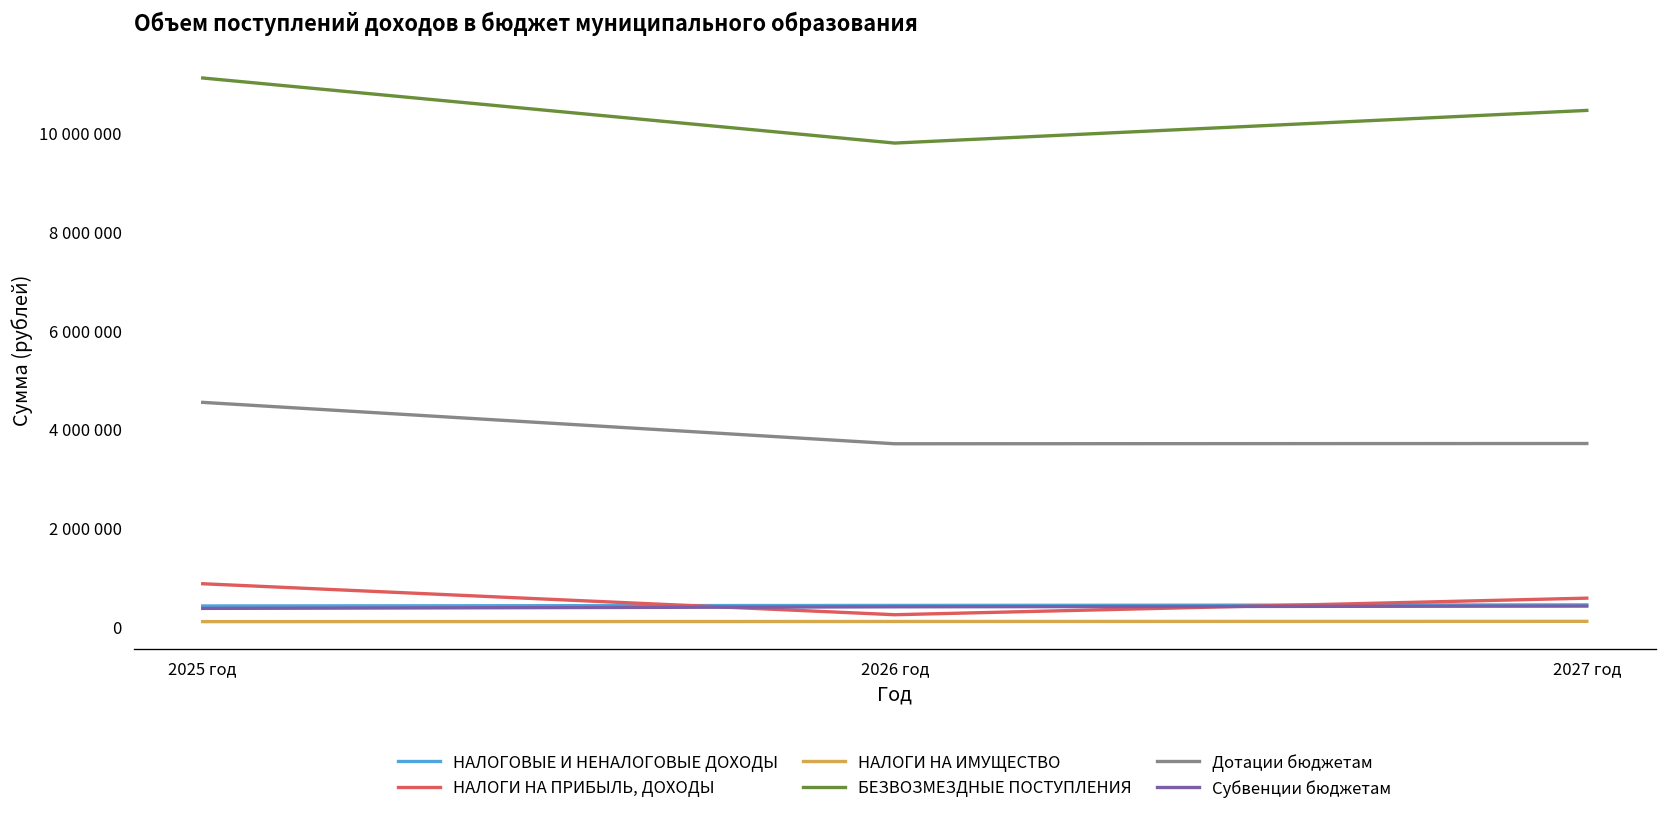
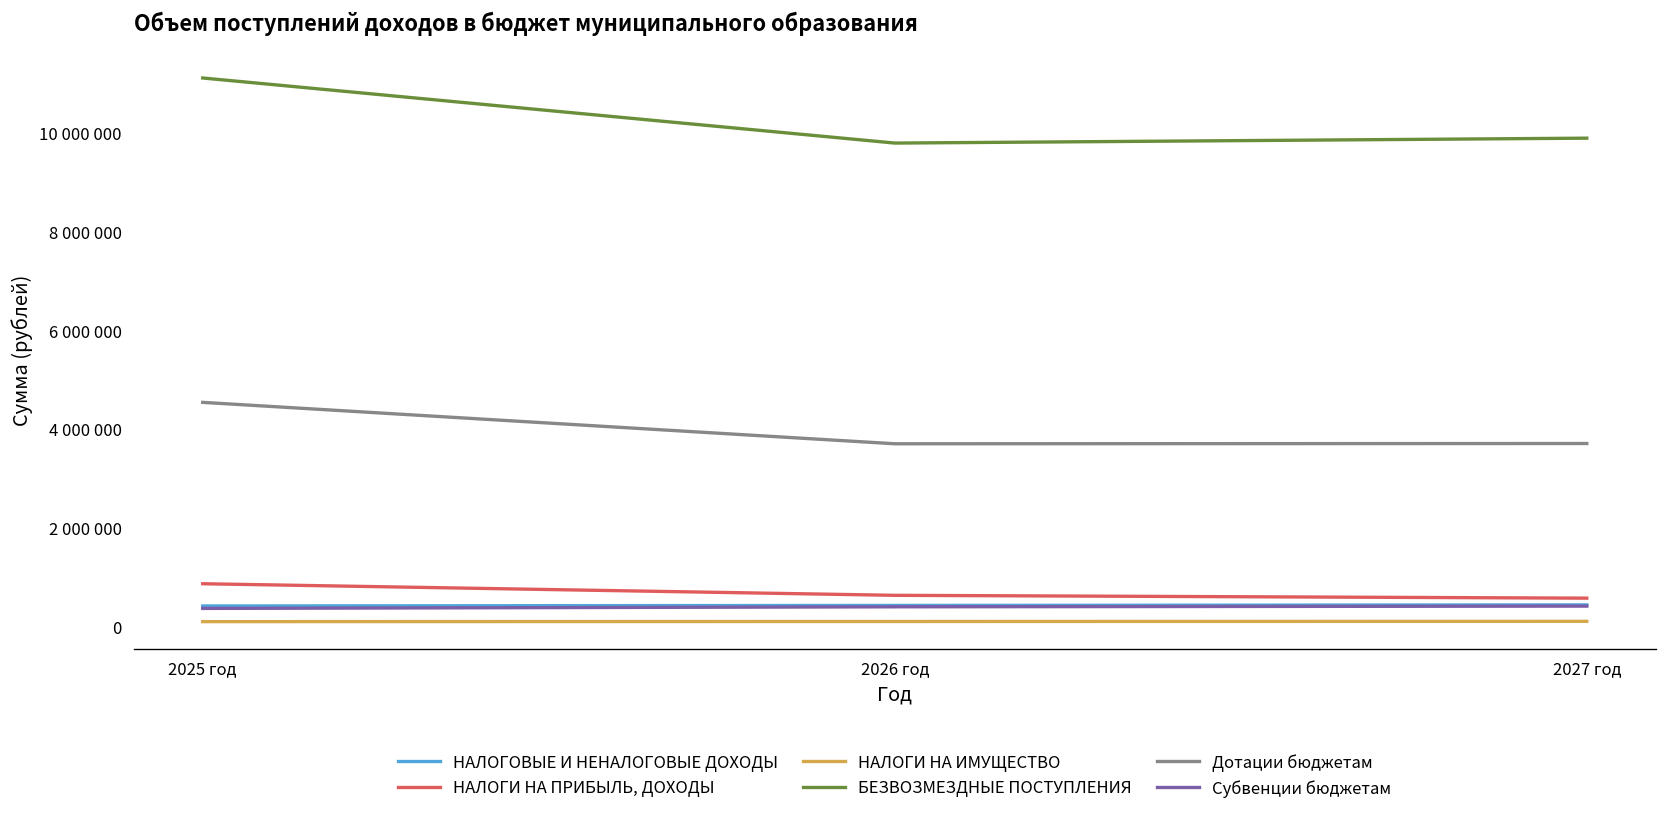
НАЛОГИ НА ПРИБЫЛЬ, ДОХОДЫ, 2026 год: 200000 -> 600000
БЕЗВОЗМЕЗДНЫЕ ПОСТУПЛЕНИЯ, 2027 год: 10500000 -> 9900000
